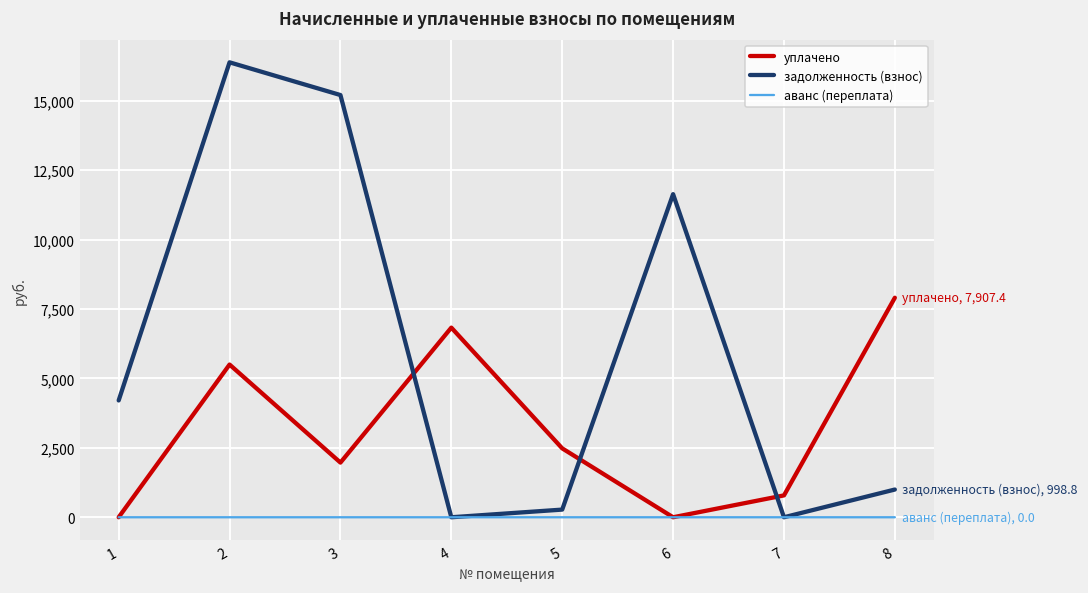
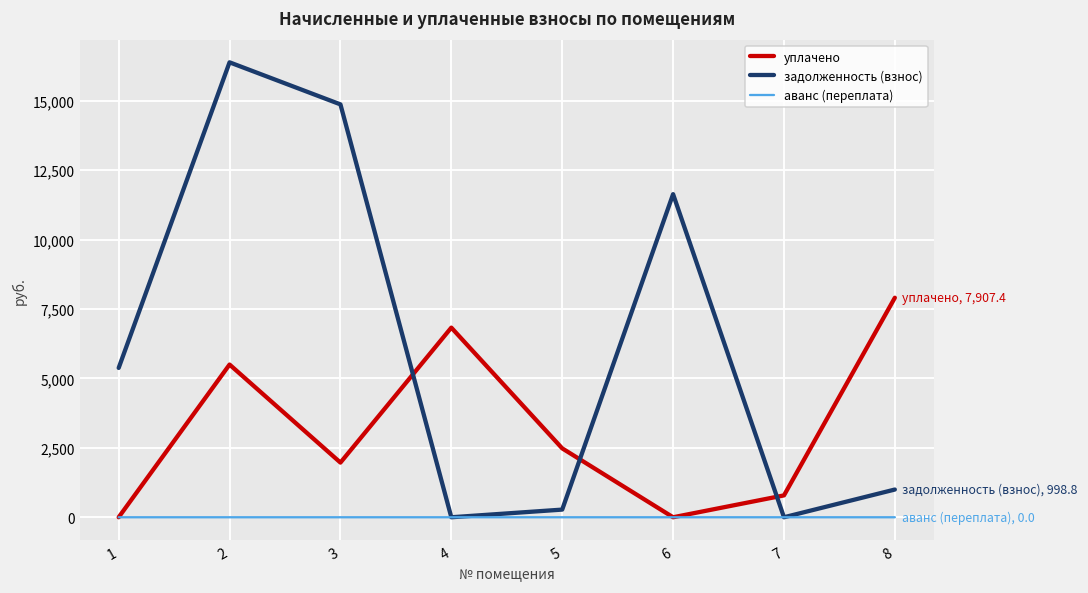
задолженность (взнос), 1: 4,200 -> 5,400
задолженность (взнос), 3: 15,200 -> 14,900
